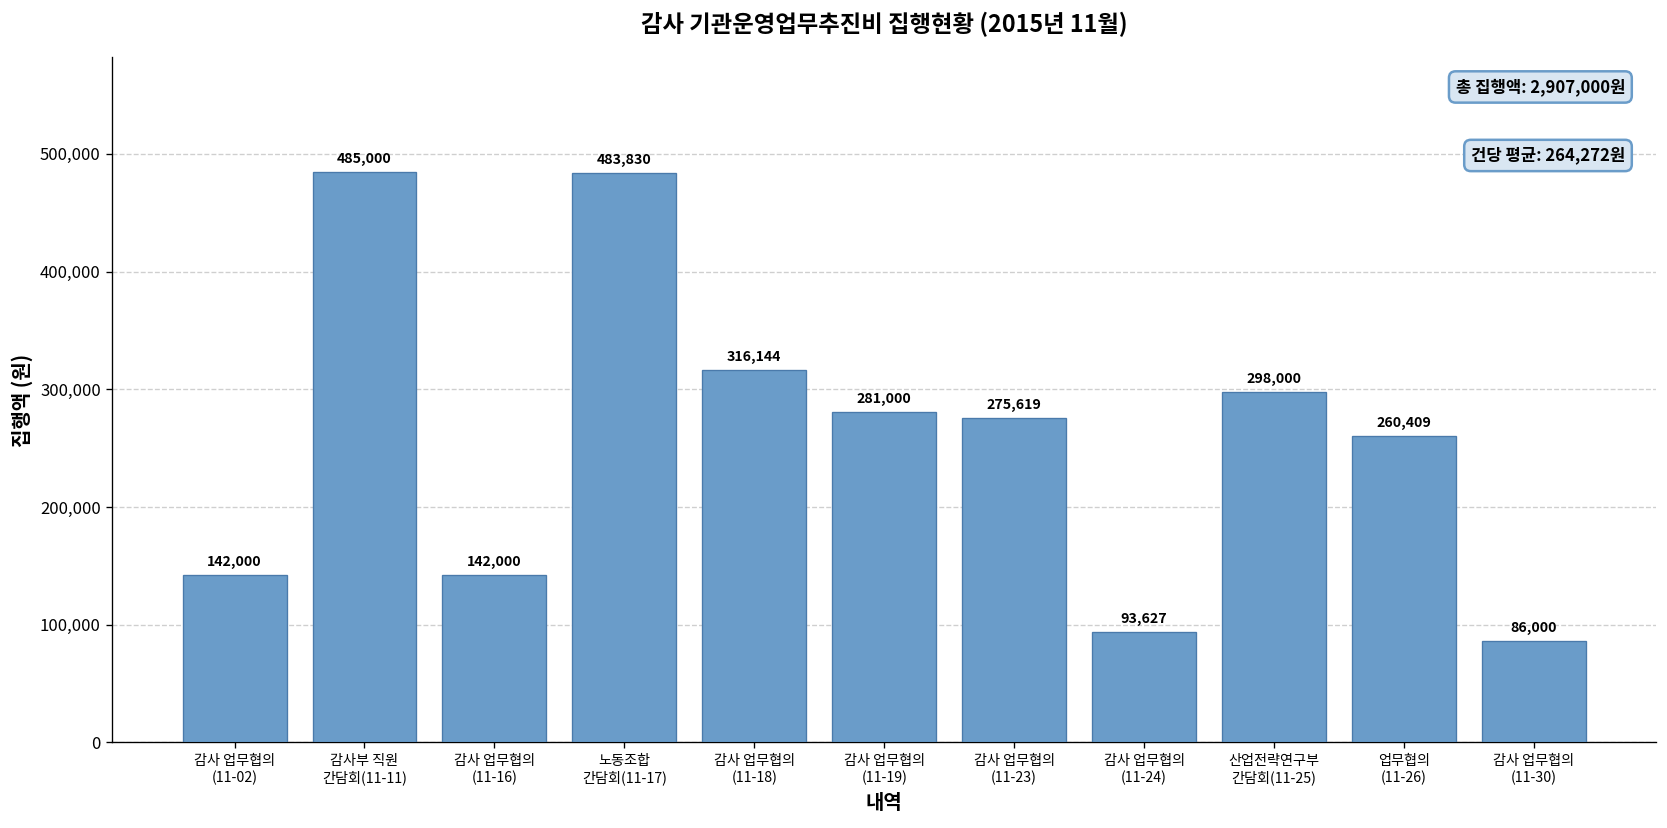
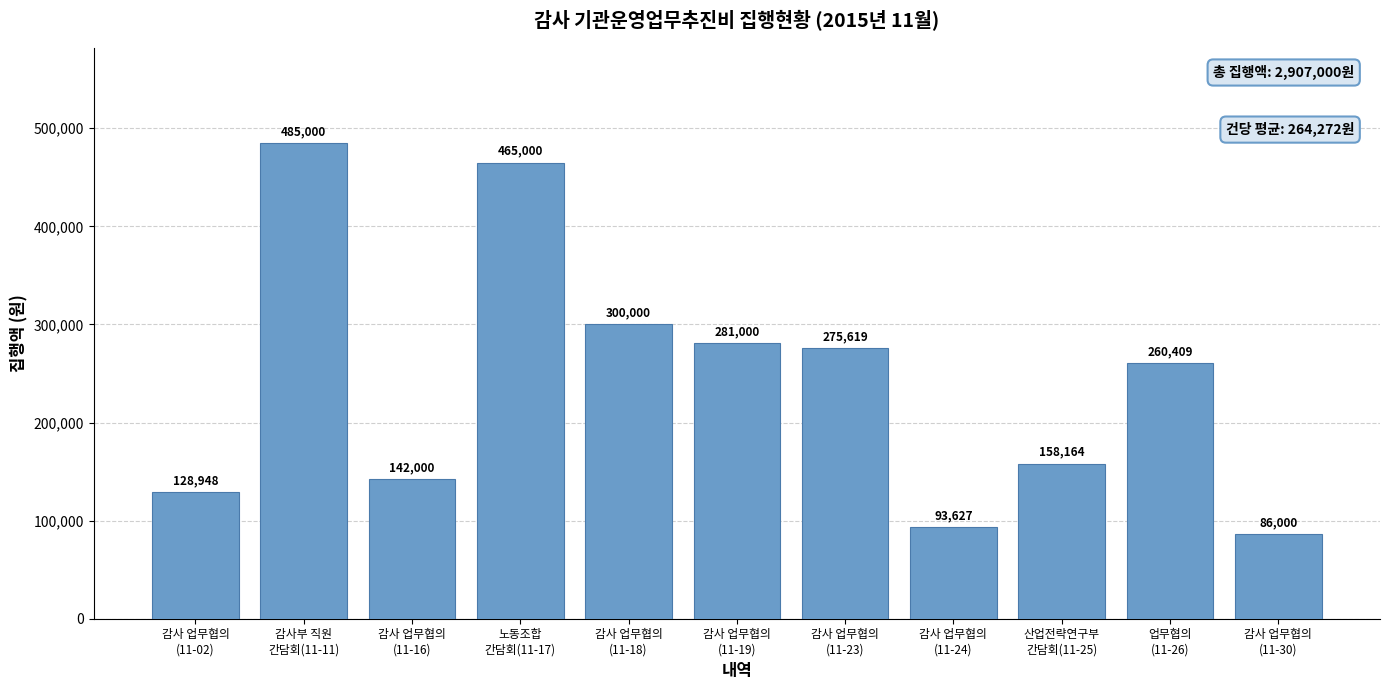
감사 업무협의 (11-02): 142,000 -> 128,948
노동조합 간담회(11-17): 483,830 -> 465,000
감사 업무협의 (11-18): 316,144 -> 300,000
산업전략연구부 간담회(11-25): 298,000 -> 158,164
